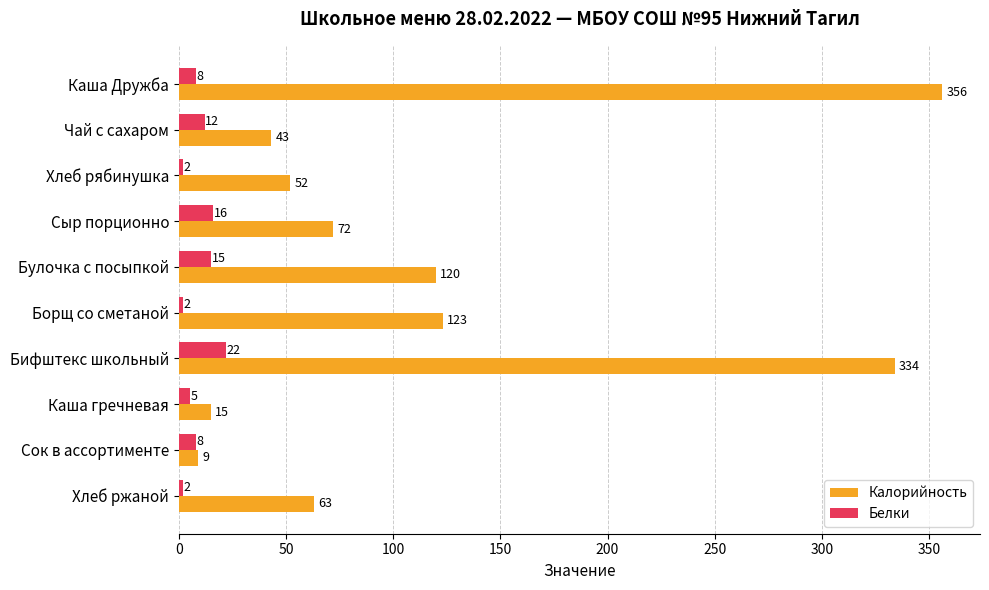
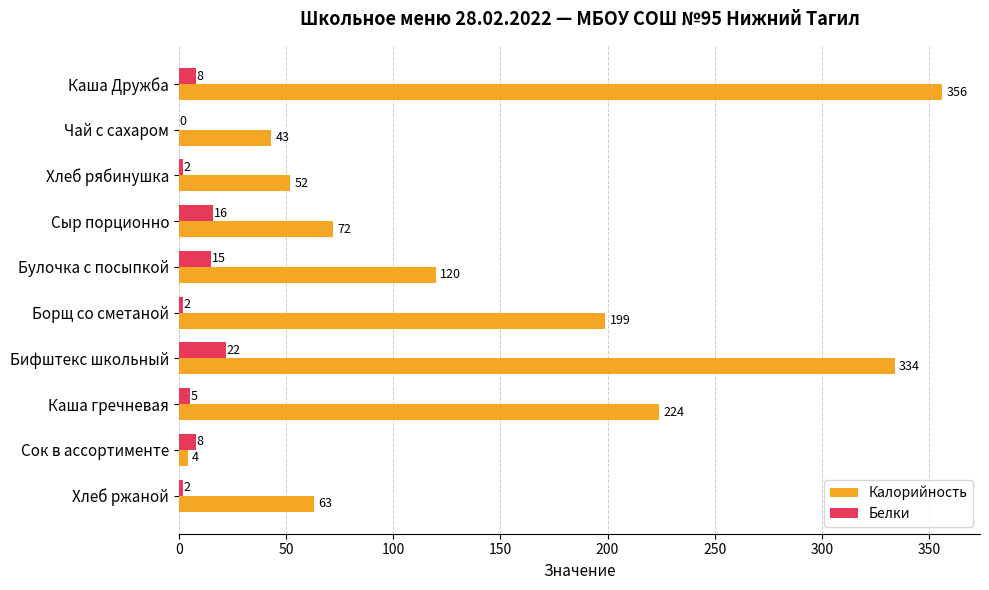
Белки, Чай с сахаром: 12 -> 0
Калорийность, Борщ со сметаной: 123 -> 199
Калорийность, Каша гречневая: 15 -> 224
Калорийность, Сок в ассортименте: 9 -> 4
